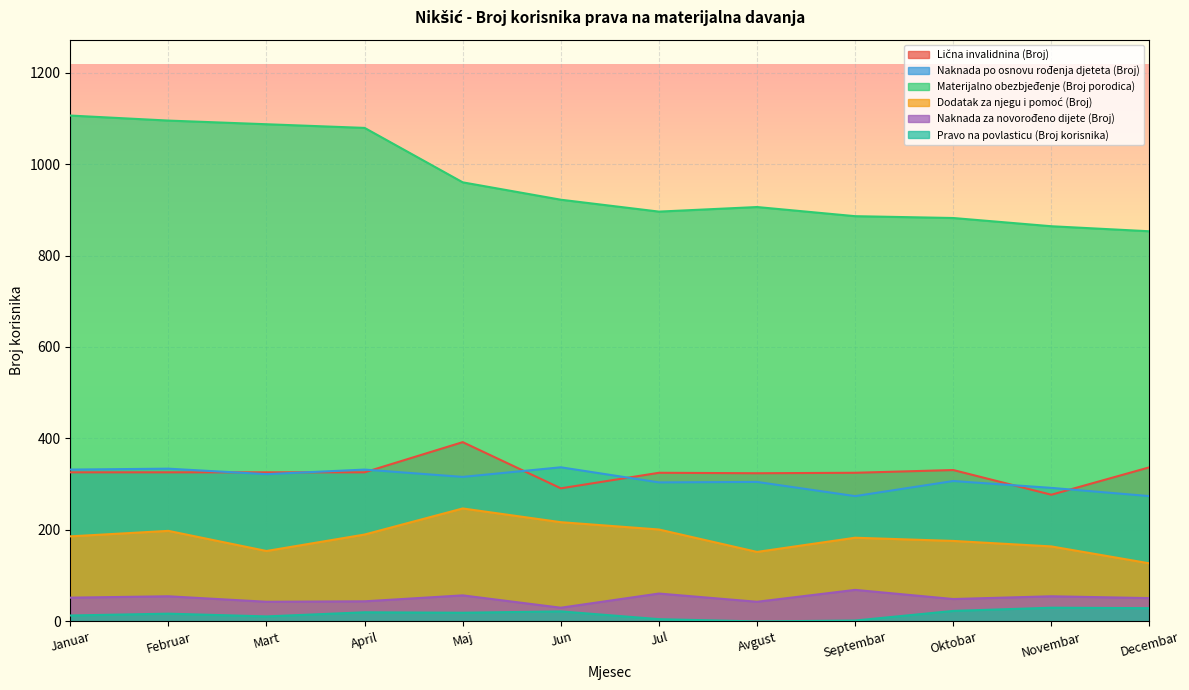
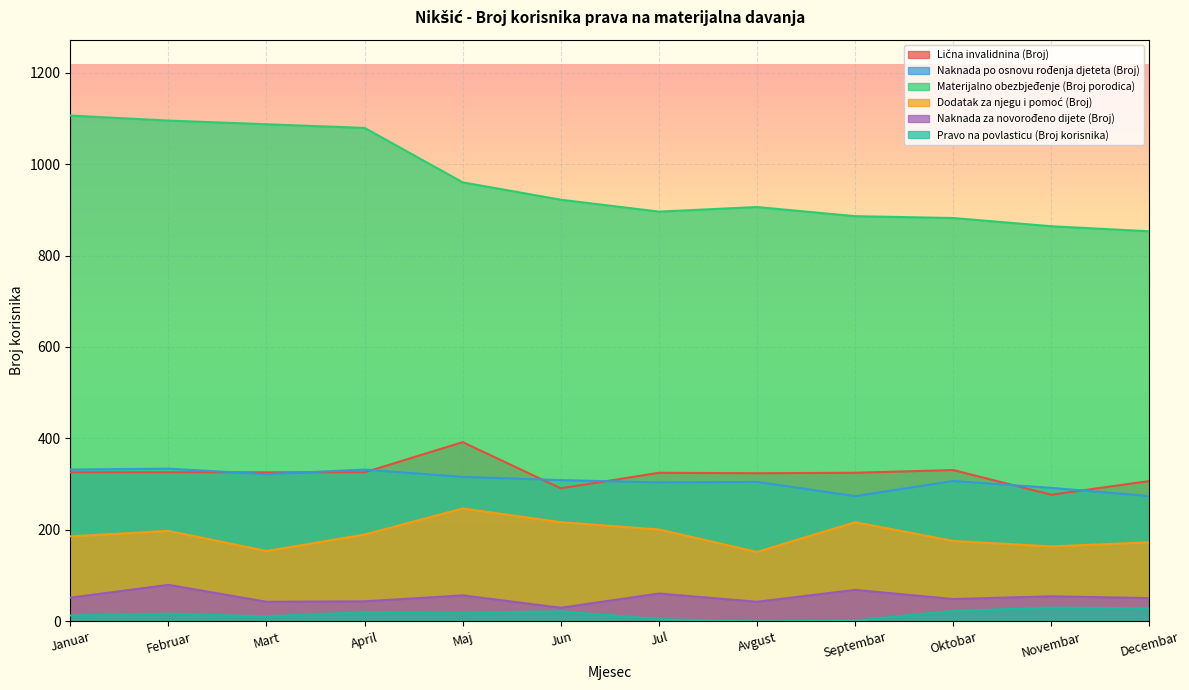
Naknada za novorođeno dijete (Broj), Februar: 60 -> 80
Naknada po osnovu rođenja djeteta (Broj), Jun: 340 -> 310
Dodatak za njegu i pomoć (Broj), Septembar: 180 -> 220
Lična invalidnina (Broj), Decembar: 340 -> 310
Dodatak za njegu i pomoć (Broj), Decembar: 130 -> 170
